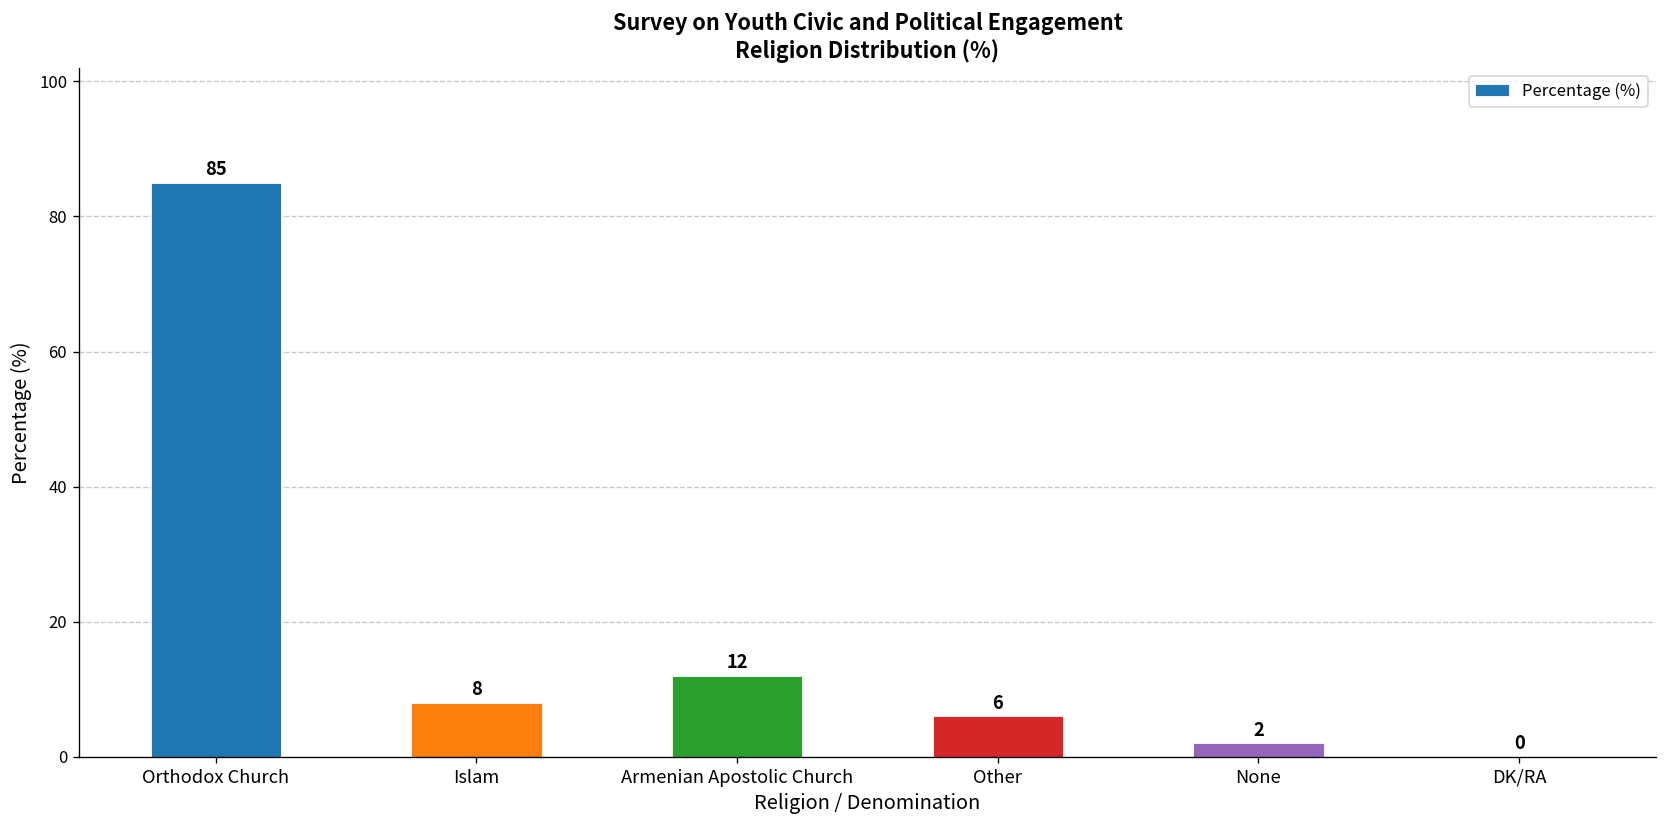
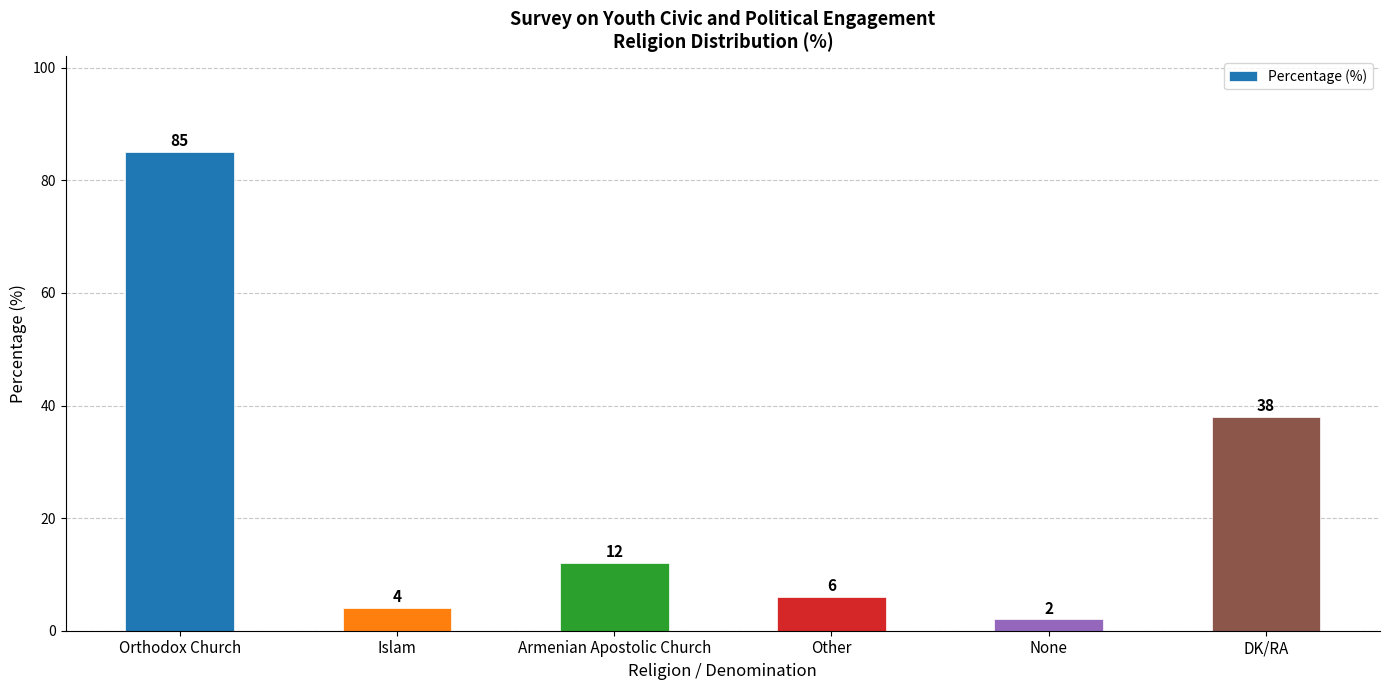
Islam: 8 -> 4
DK/RA: 0 -> 38
